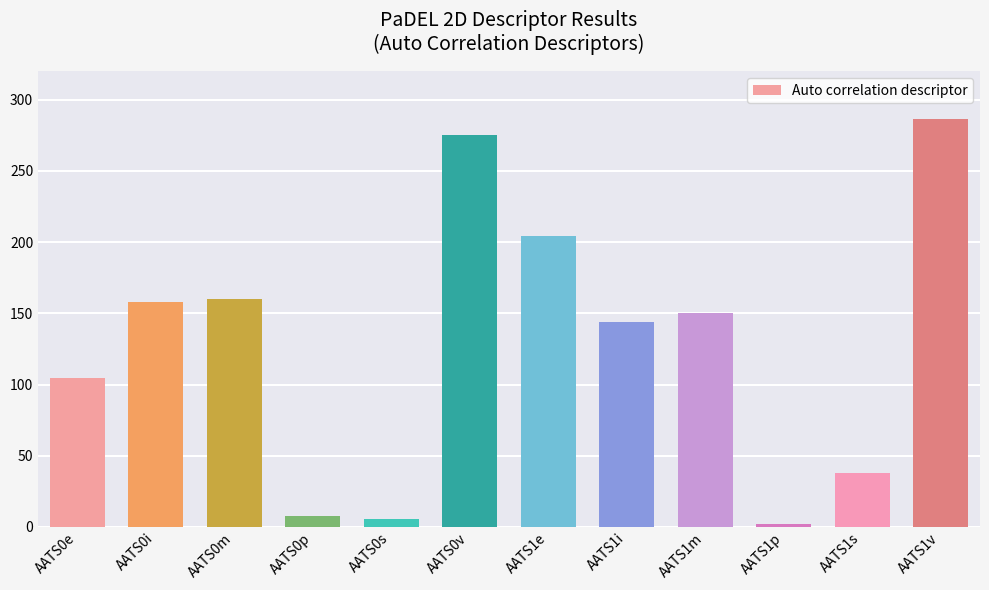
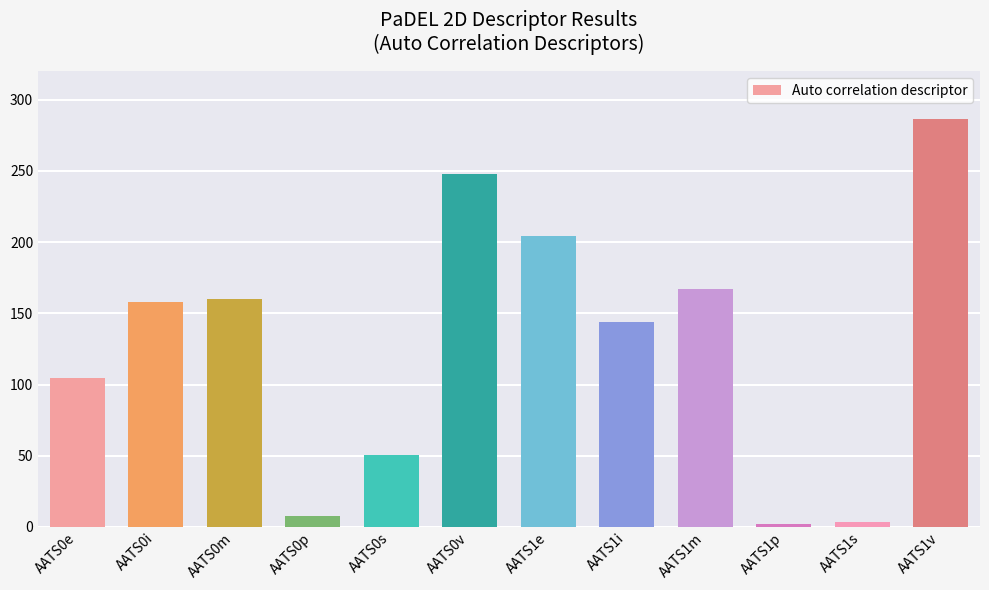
AATS0s: 6 -> 50
AATS0v: 275 -> 248
AATS1m: 150 -> 167
AATS1s: 38 -> 3
